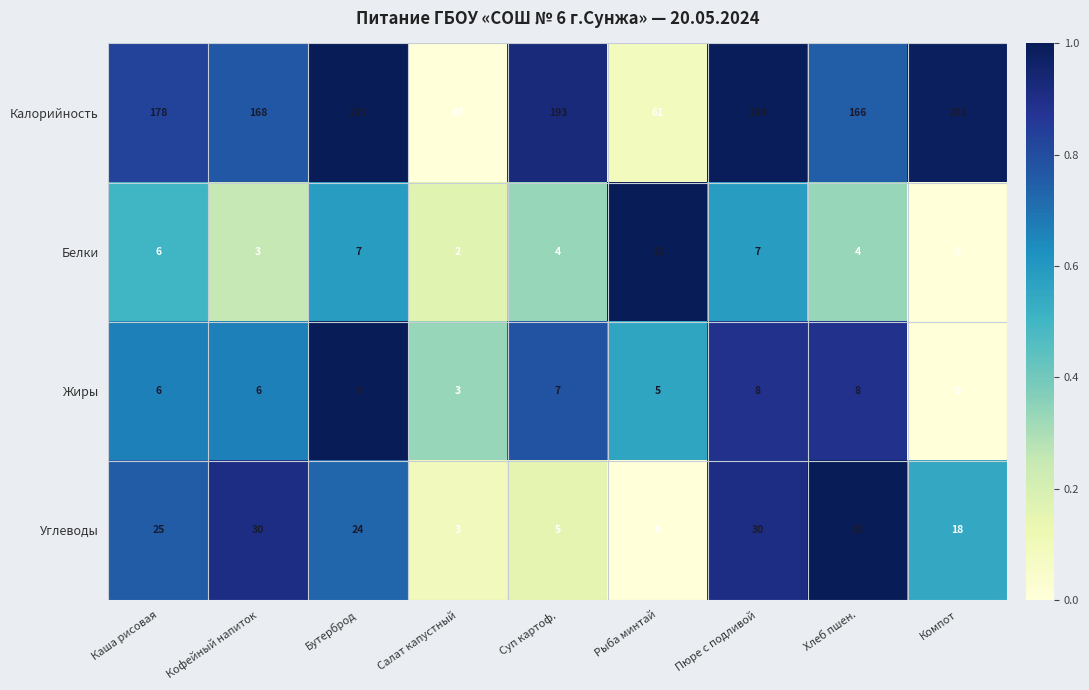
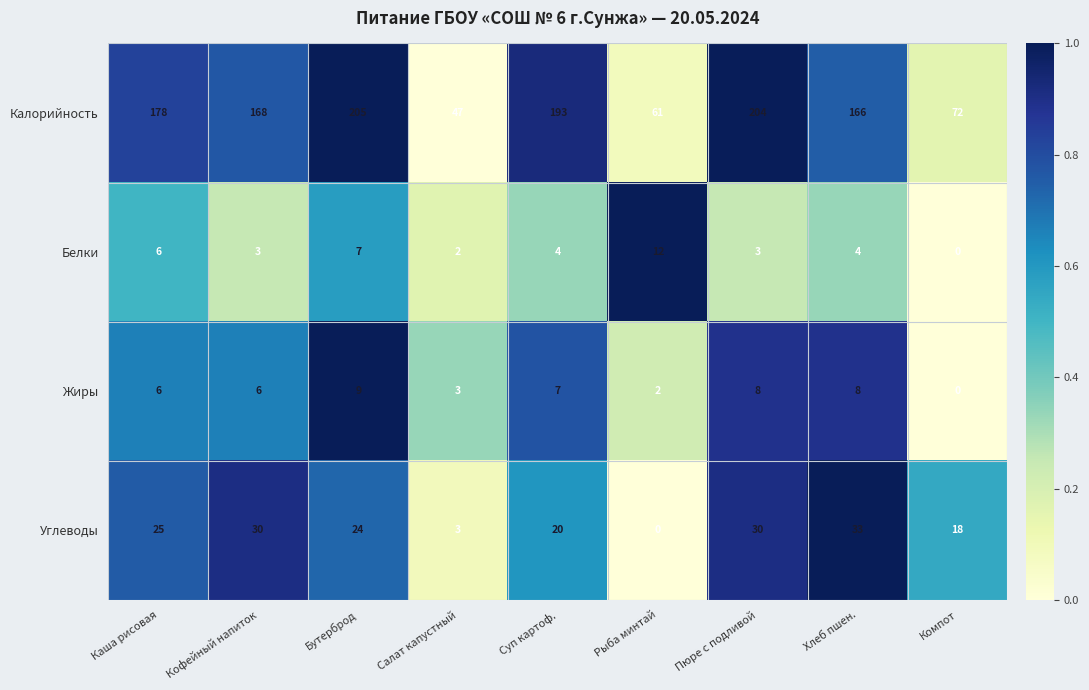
Калорийность, Компот: 202 -> 72
Белки, Пюре с подливой: 7 -> 3
Жиры, Рыба минтай: 5 -> 2
Углеводы, Суп картоф.: 5 -> 20
